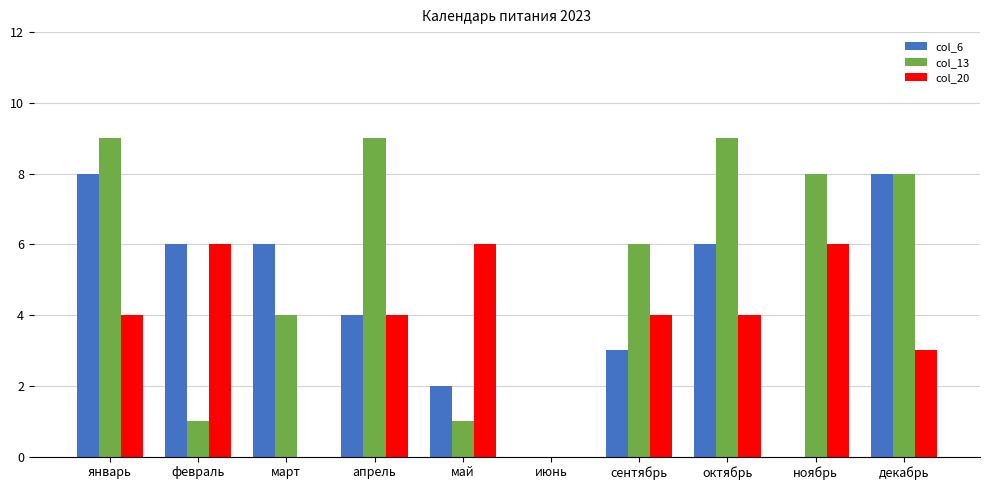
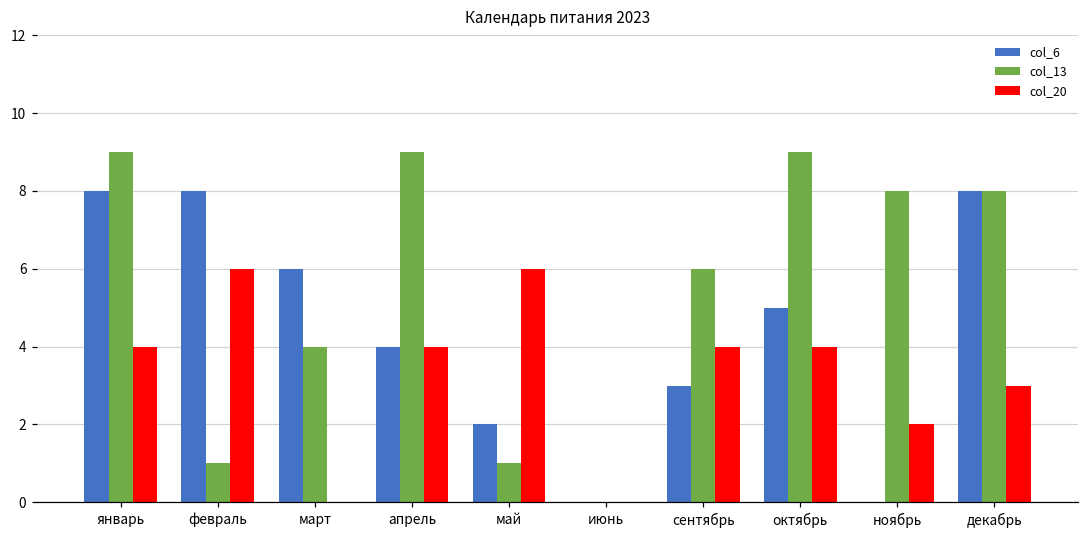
col_6, февраль: 6 -> 8
col_6, октябрь: 6 -> 5
col_20, ноябрь: 6 -> 2
